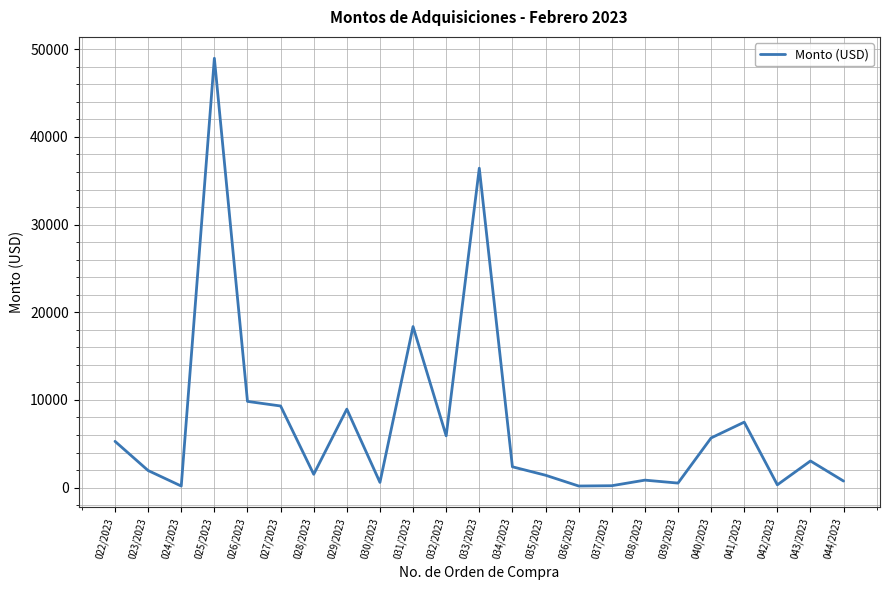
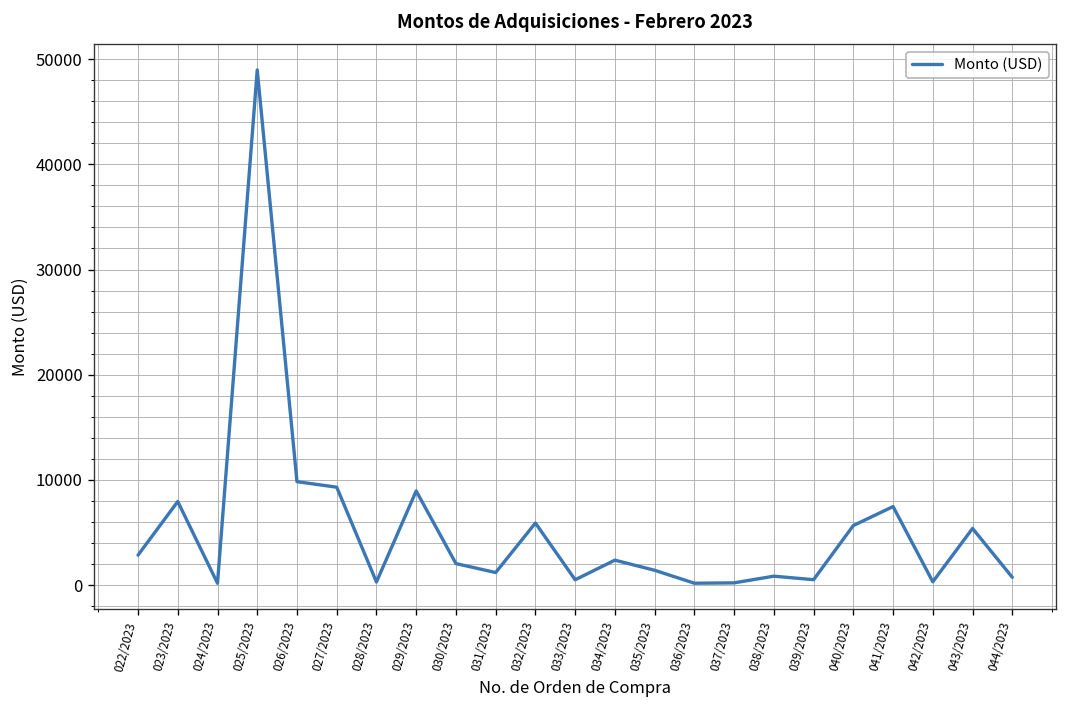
022/2023: 5000 -> 3000
023/2023: 2000 -> 8000
028/2023: 2000 -> 0
030/2023: 1000 -> 2000
031/2023: 18000 -> 1000
033/2023: 36000 -> 1000
043/2023: 3000 -> 5000
